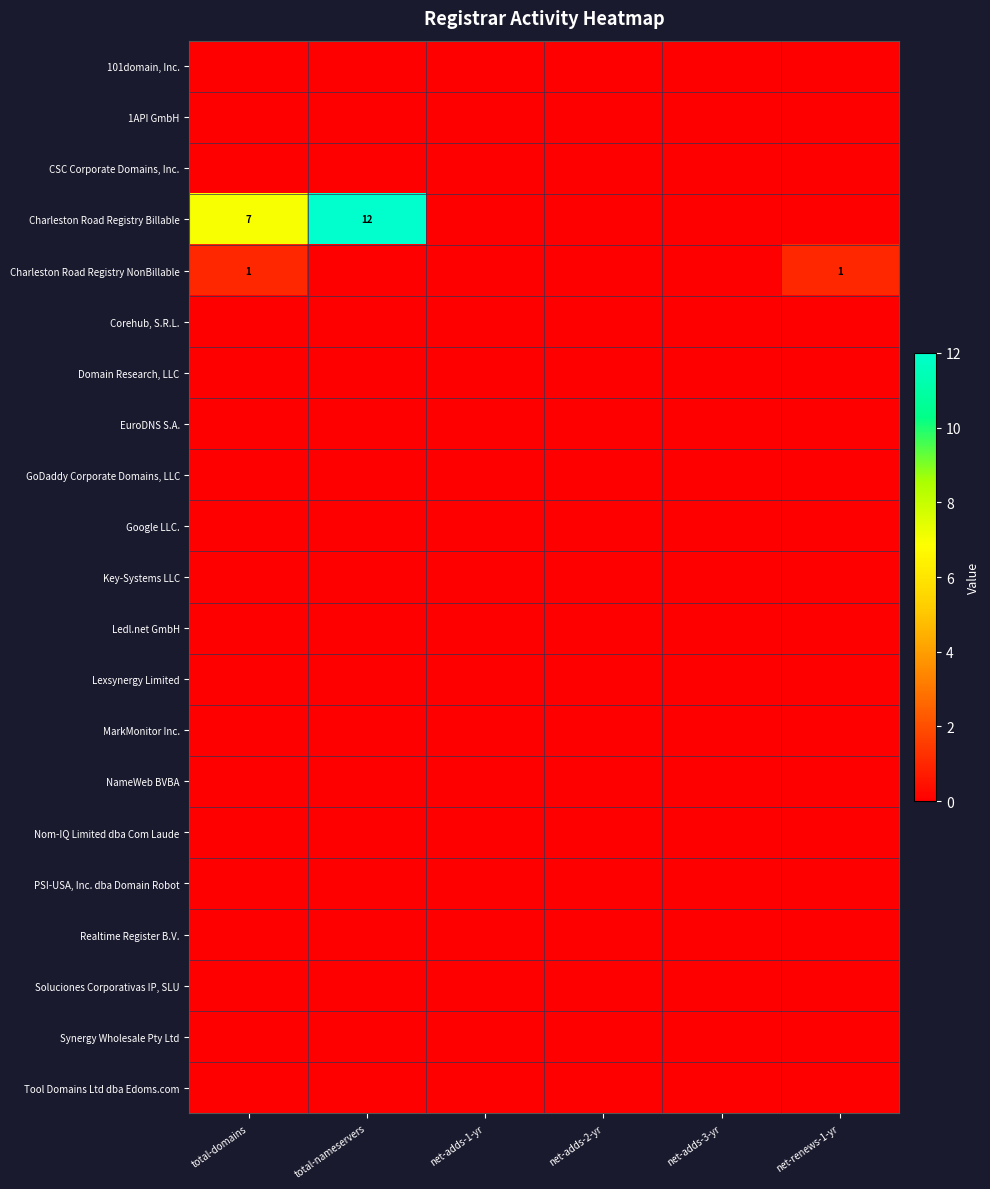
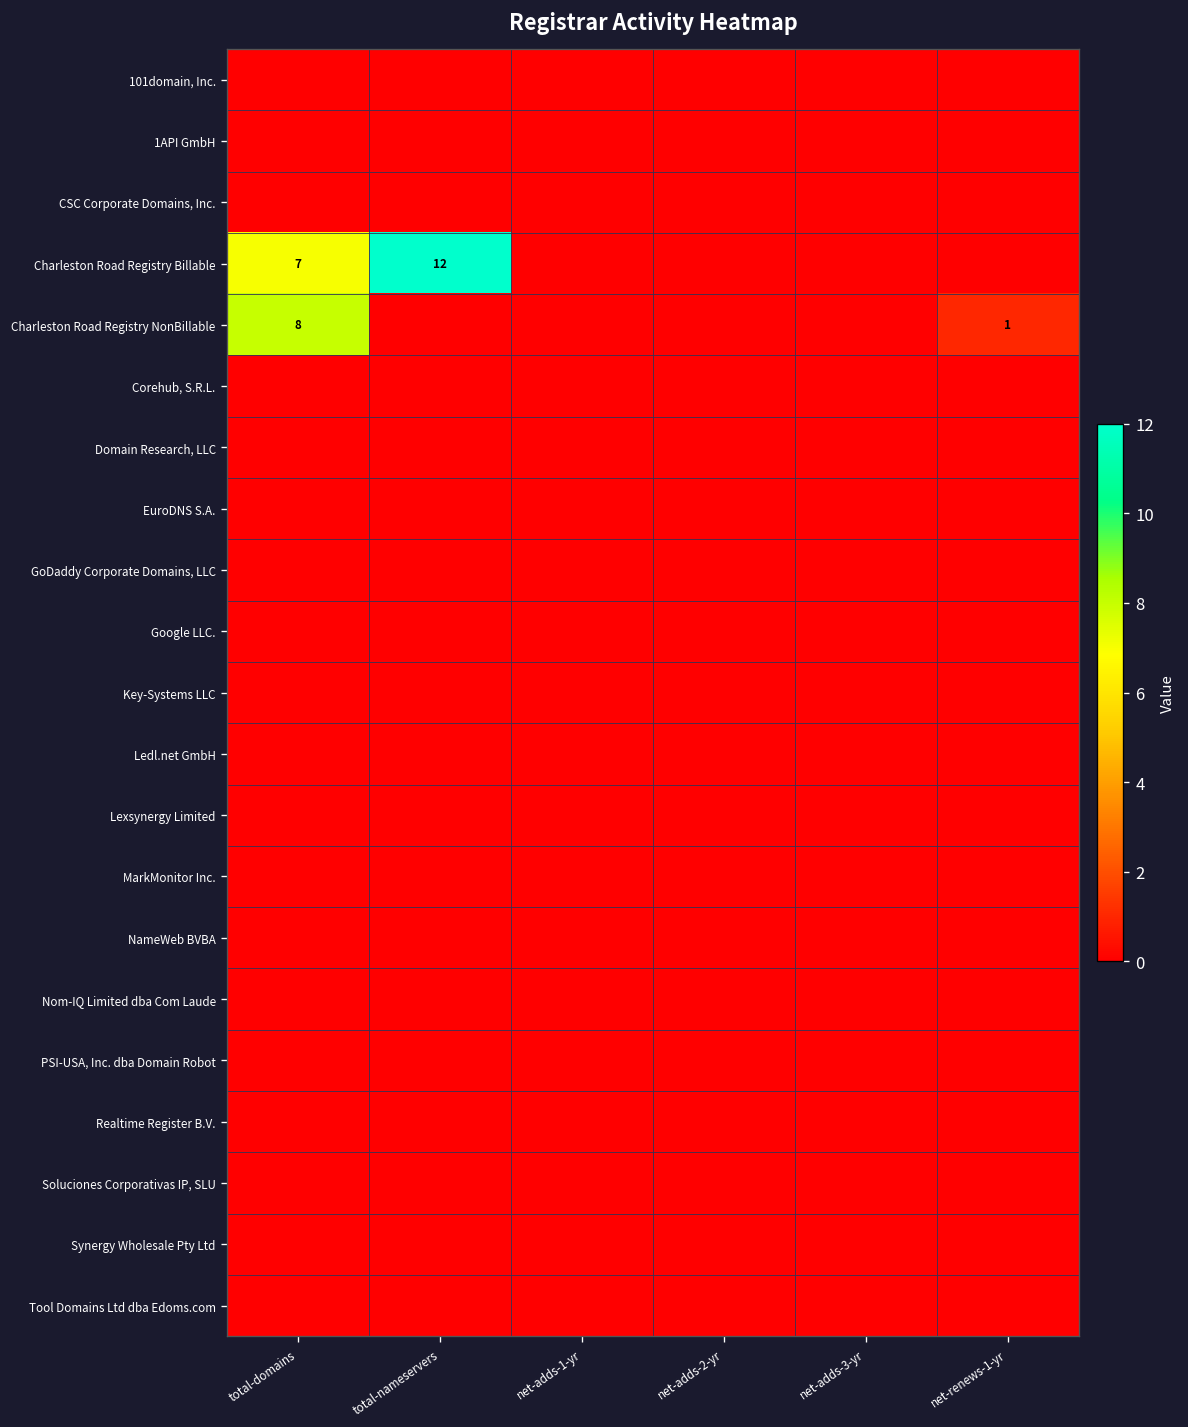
Charleston Road Registry NonBillable, total-domains: 1 -> 8
